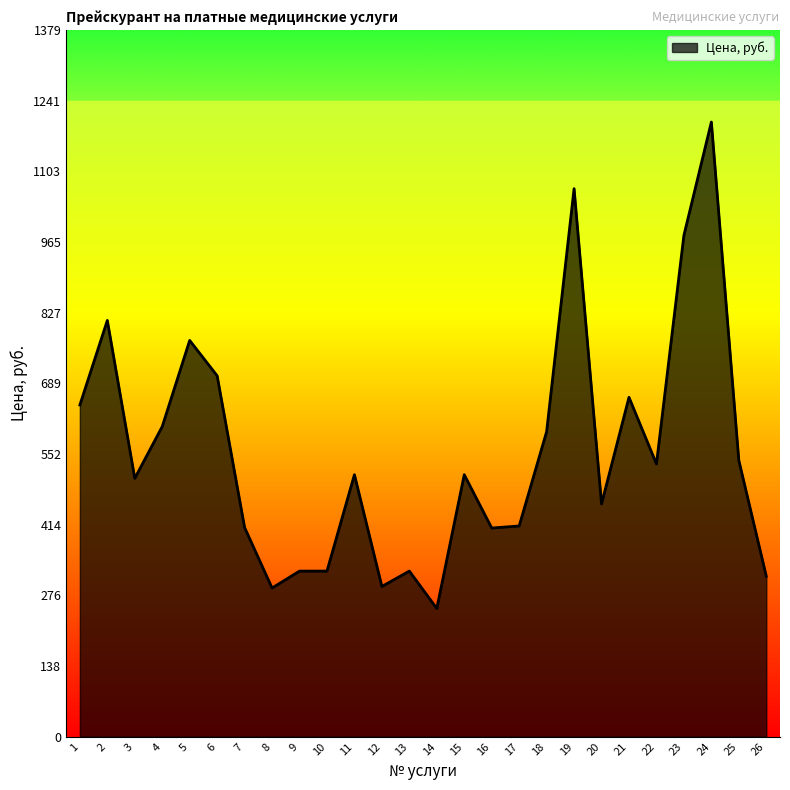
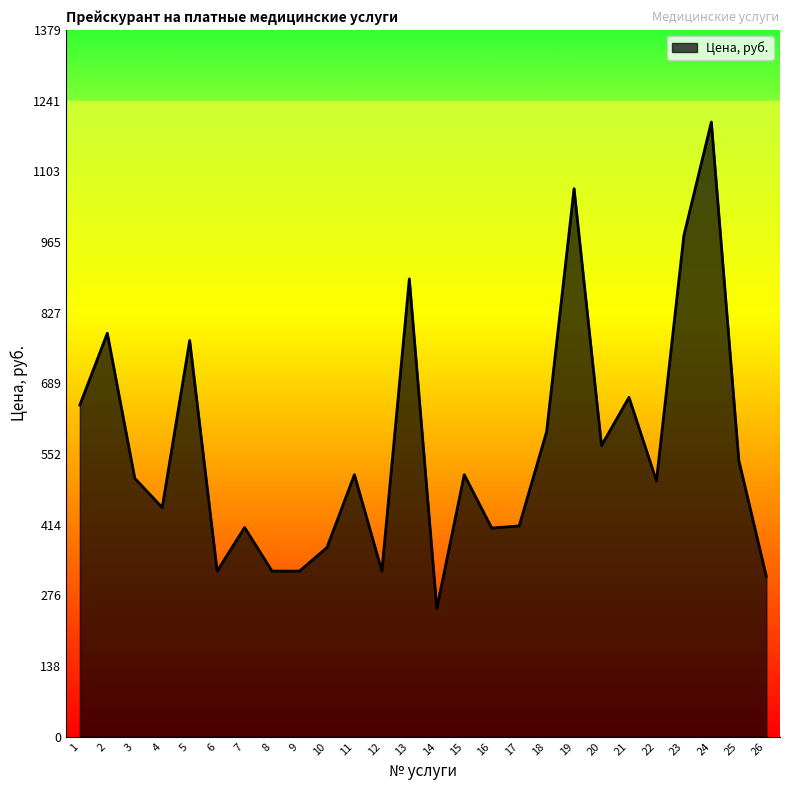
2: 810 -> 790
4: 610 -> 450
6: 700 -> 320
8: 290 -> 320
10: 320 -> 370
12: 290 -> 320
13: 320 -> 890
20: 450 -> 570
22: 530 -> 500
